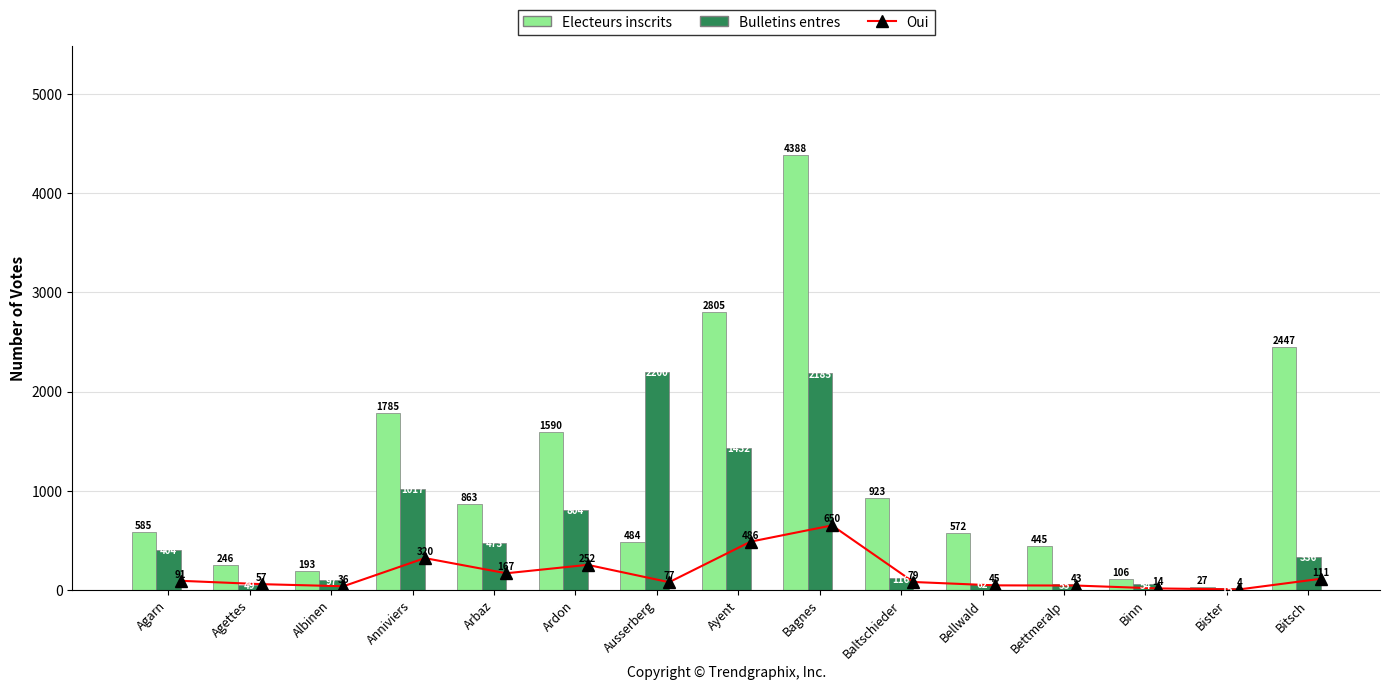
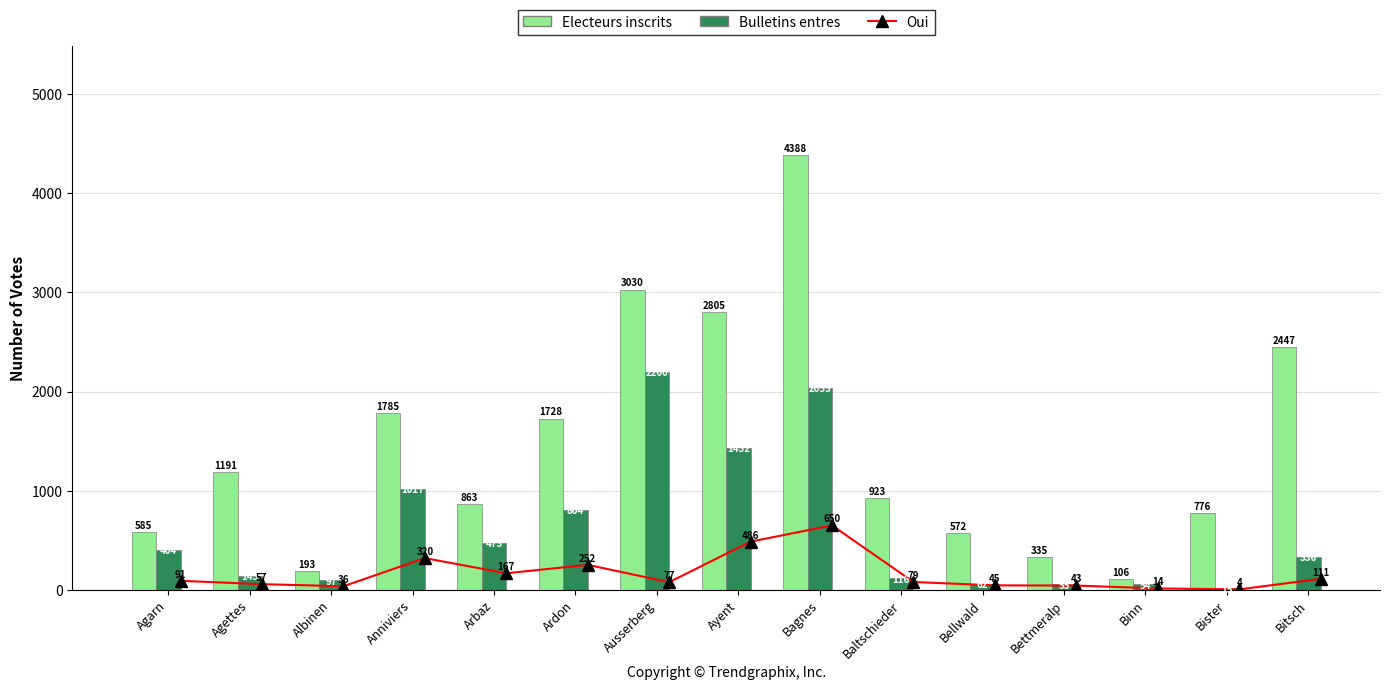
Electeurs inscrits, Agettes: 246 -> 1191
Bulletins entres, Agettes: 0 -> 100
Electeurs inscrits, Ardon: 1590 -> 1728
Electeurs inscrits, Ausserberg: 484 -> 3030
Bulletins entres, Bagnes: 2185 -> 2035
Electeurs inscrits, Bettmeralp: 445 -> 335
Electeurs inscrits, Bister: 27 -> 776
